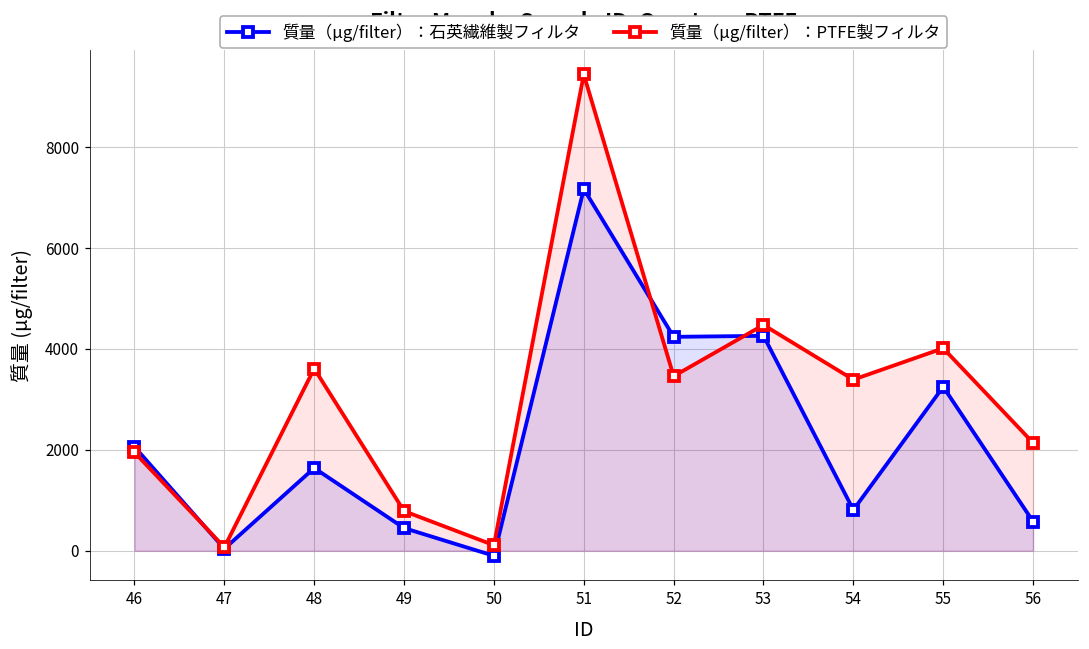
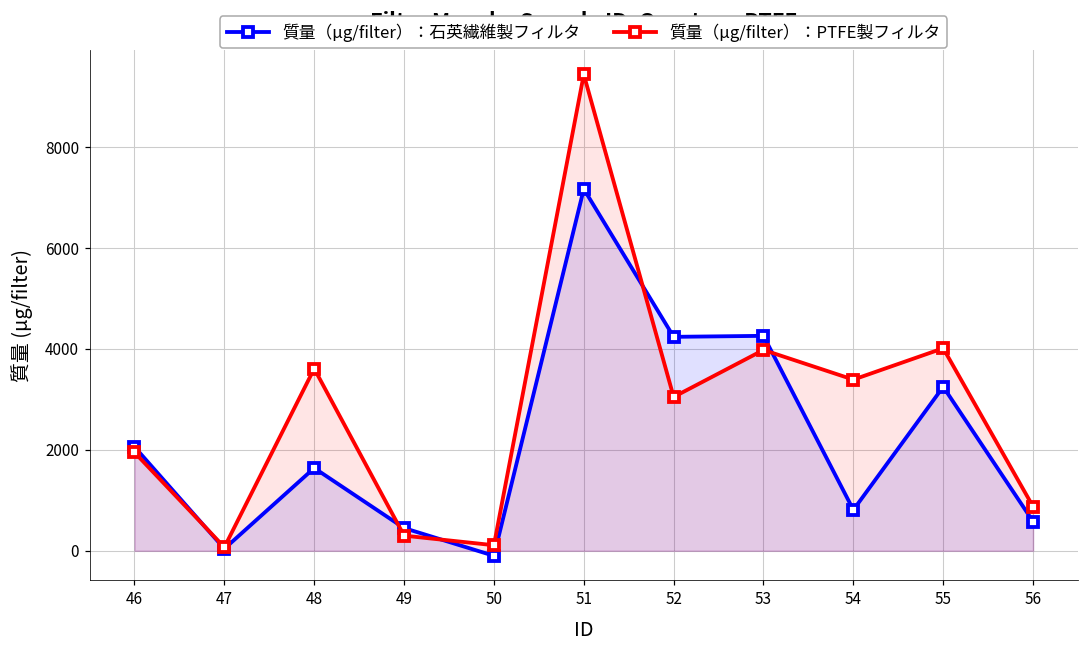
質量（μg/filter）：PTFE製フィルタ, 49: 800 -> 300
質量（μg/filter）：PTFE製フィルタ, 52: 3500 -> 3000
質量（μg/filter）：PTFE製フィルタ, 53: 4500 -> 4000
質量（μg/filter）：PTFE製フィルタ, 56: 2100 -> 900
